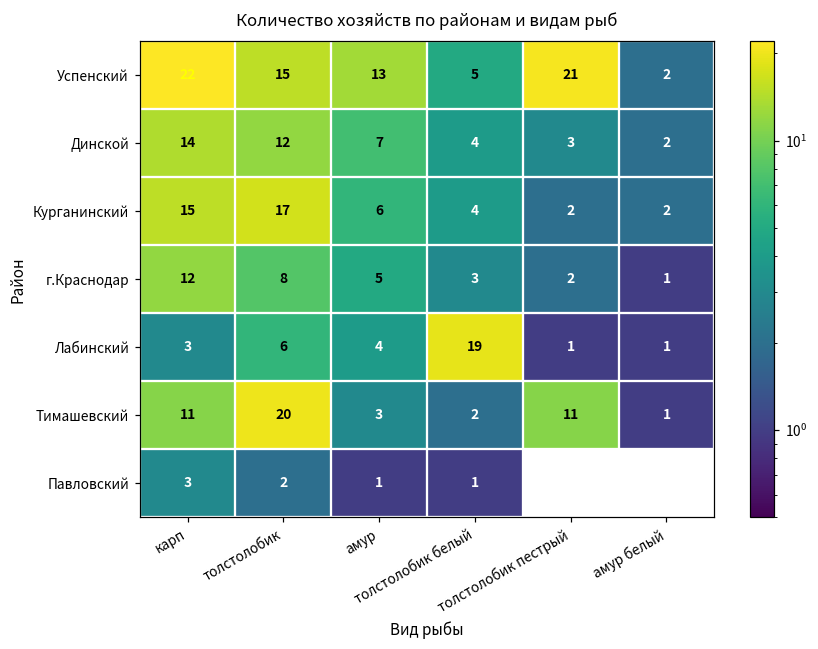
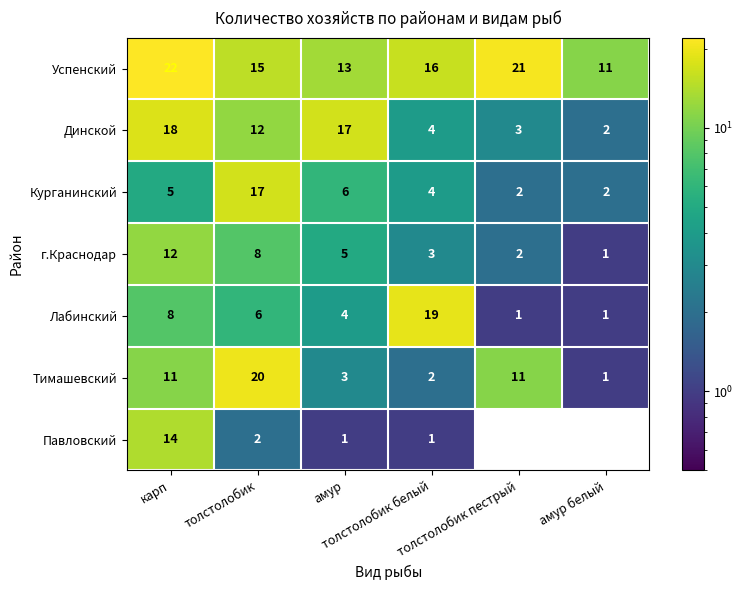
Успенский, толстолобик белый: 5 -> 16
Успенский, амур белый: 2 -> 11
Динской, карп: 14 -> 18
Динской, амур: 7 -> 17
Курганинский, карп: 15 -> 5
Лабинский, карп: 3 -> 8
Павловский, карп: 3 -> 14
